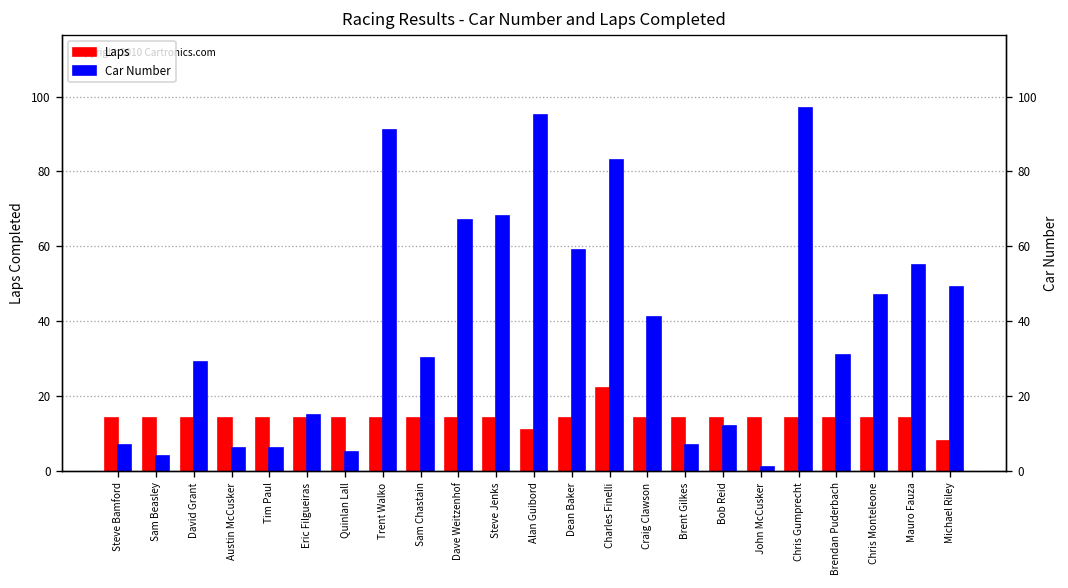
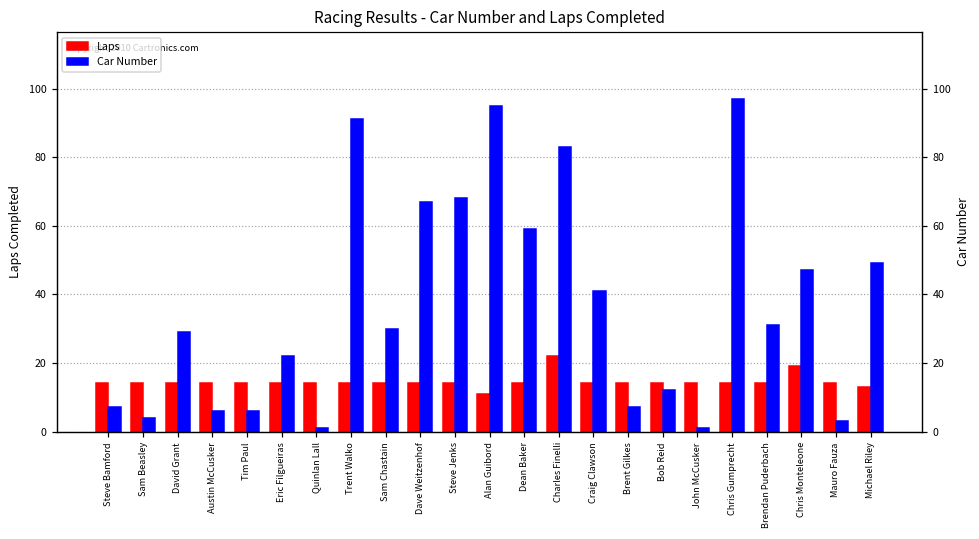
Car Number, Eric Filgueiras: 15 -> 22
Car Number, Quinlan Lall: 5 -> 1
Laps, Chris Monteleone: 14 -> 19
Car Number, Mauro Fauza: 55 -> 3
Laps, Michael Riley: 8 -> 13
